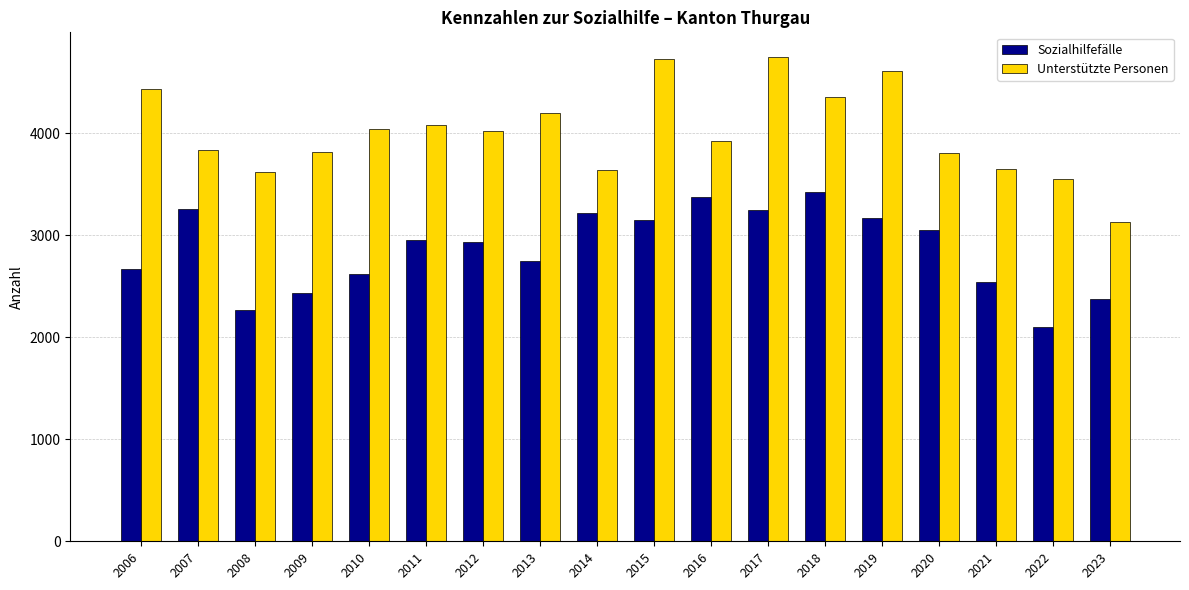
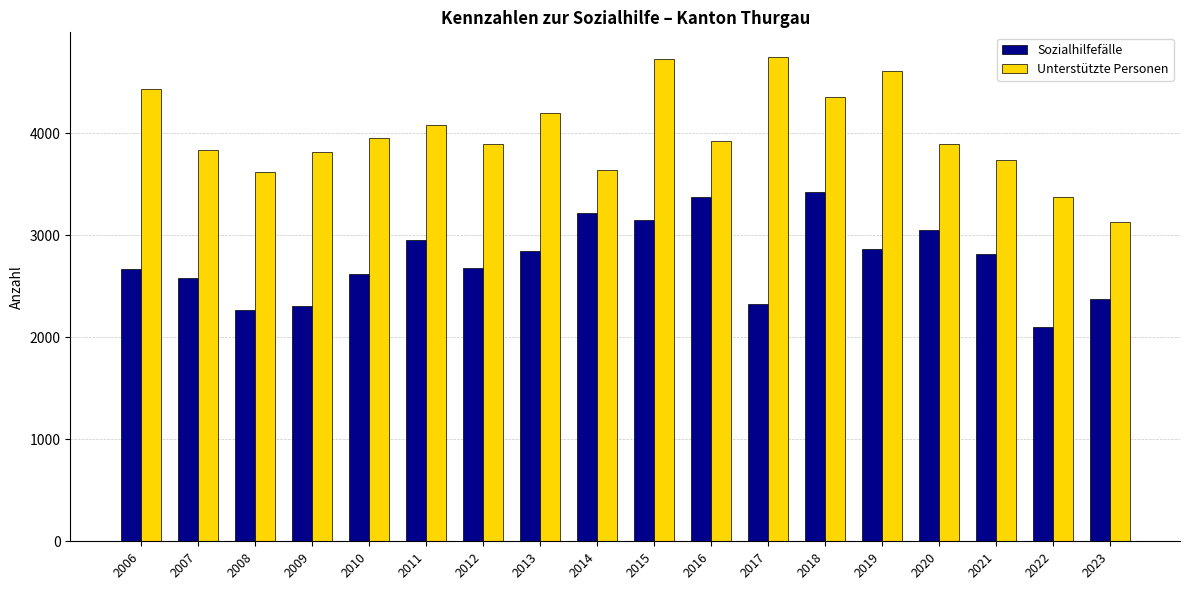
Sozialhilfefälle, 2007: 3260 -> 2580
Sozialhilfefälle, 2009: 2430 -> 2310
Unterstützte Personen, 2010: 4040 -> 3950
Sozialhilfefälle, 2012: 2930 -> 2680
Unterstützte Personen, 2012: 4020 -> 3900
Sozialhilfefälle, 2013: 2750 -> 2850
Sozialhilfefälle, 2017: 3250 -> 2330
Sozialhilfefälle, 2019: 3170 -> 2860
Unterstützte Personen, 2020: 3810 -> 3900
Sozialhilfefälle, 2021: 2540 -> 2820
Unterstützte Personen, 2021: 3650 -> 3740
Unterstützte Personen, 2022: 3550 -> 3370
